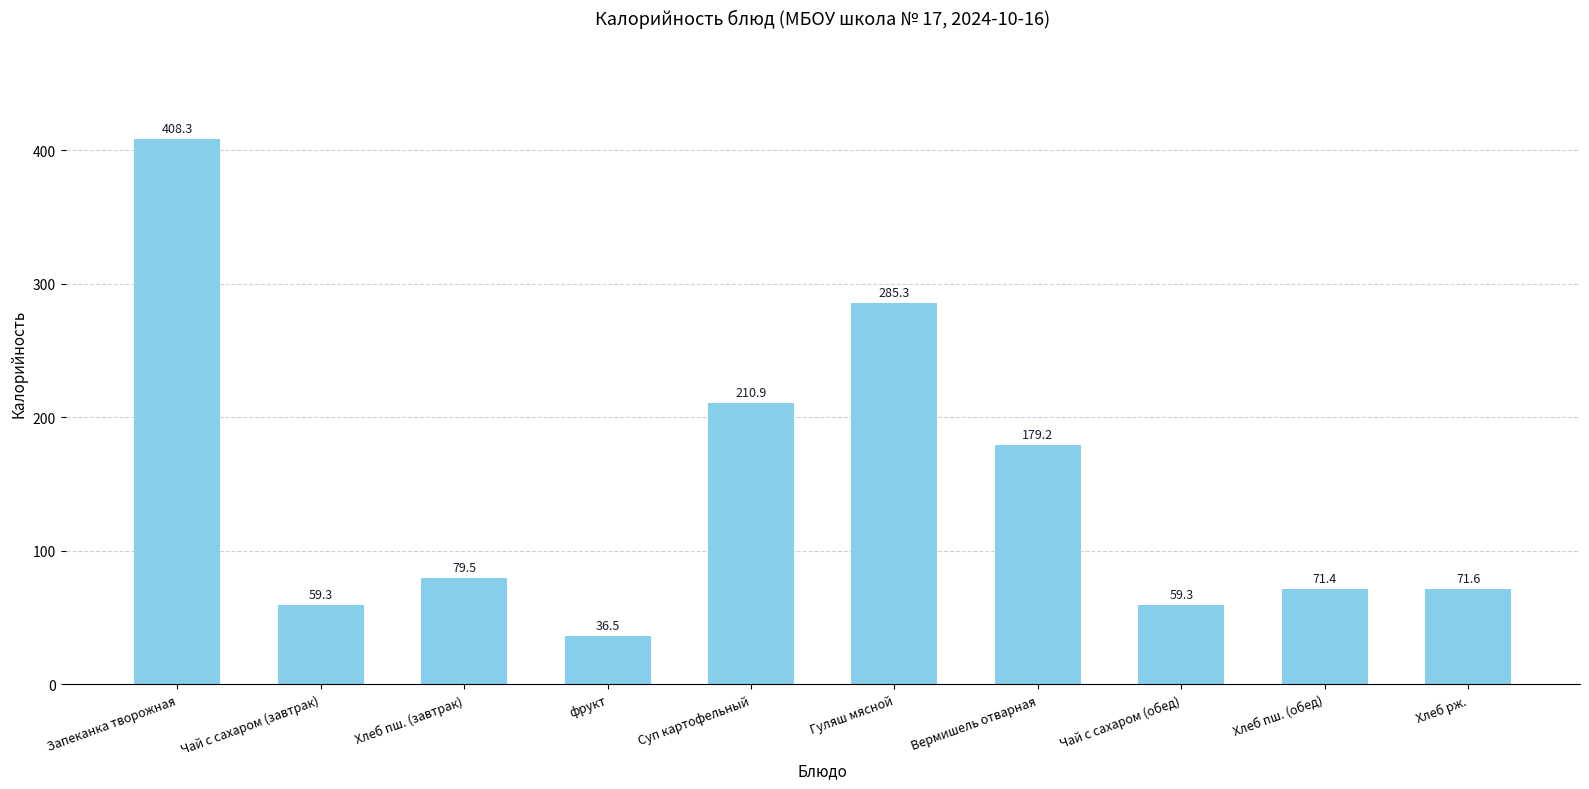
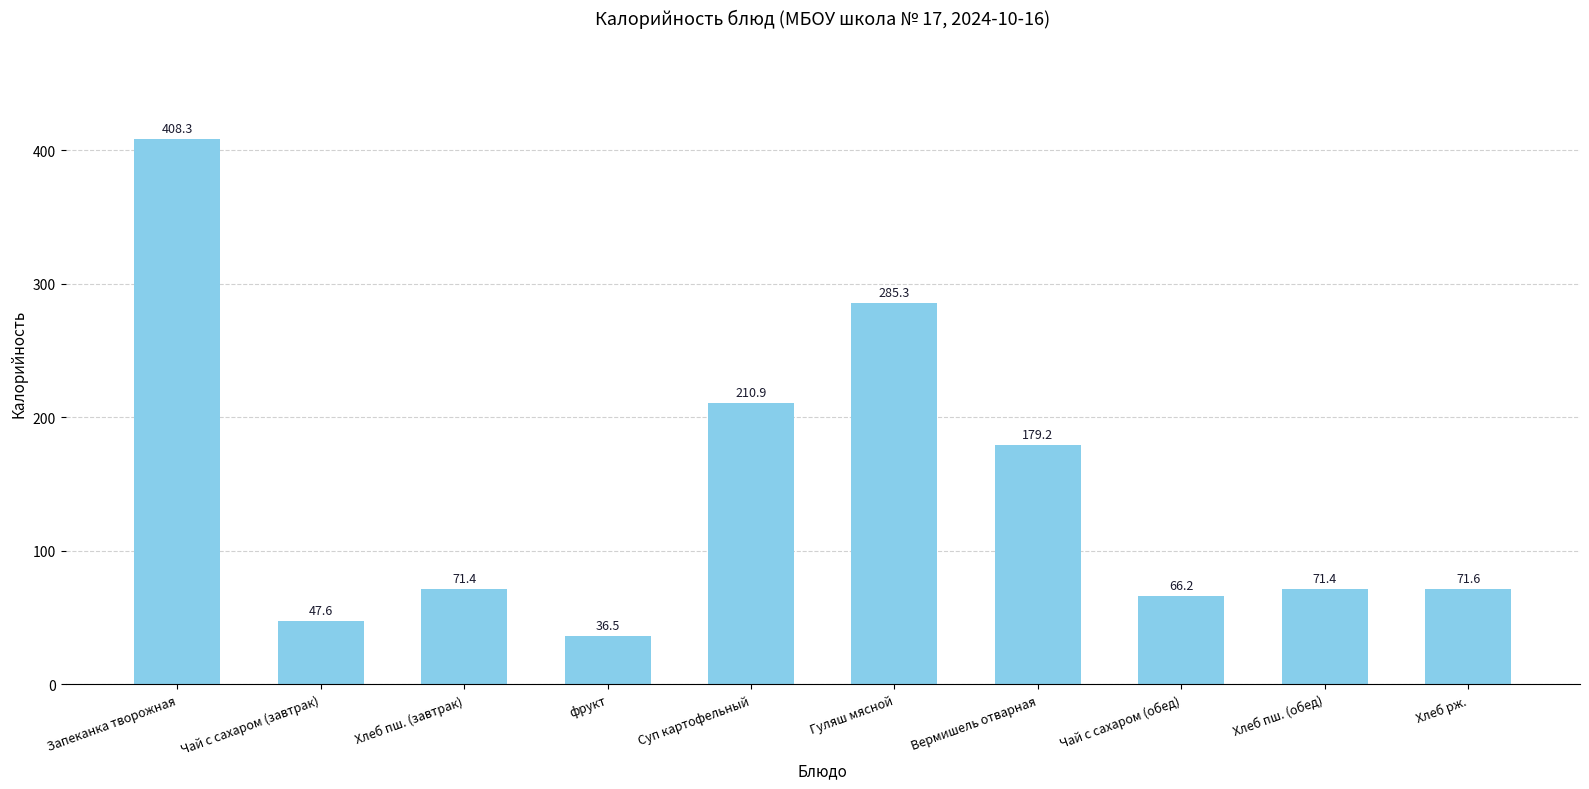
Чай с сахаром (завтрак): 59.3 -> 47.6
Хлеб пш. (завтрак): 79.5 -> 71.4
Чай с сахаром (обед): 59.3 -> 66.2
